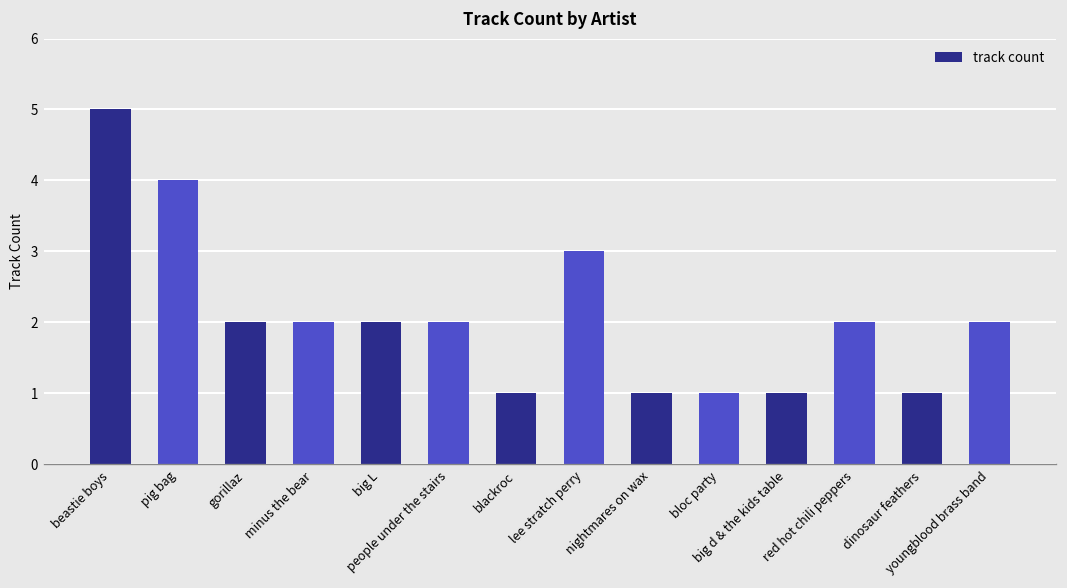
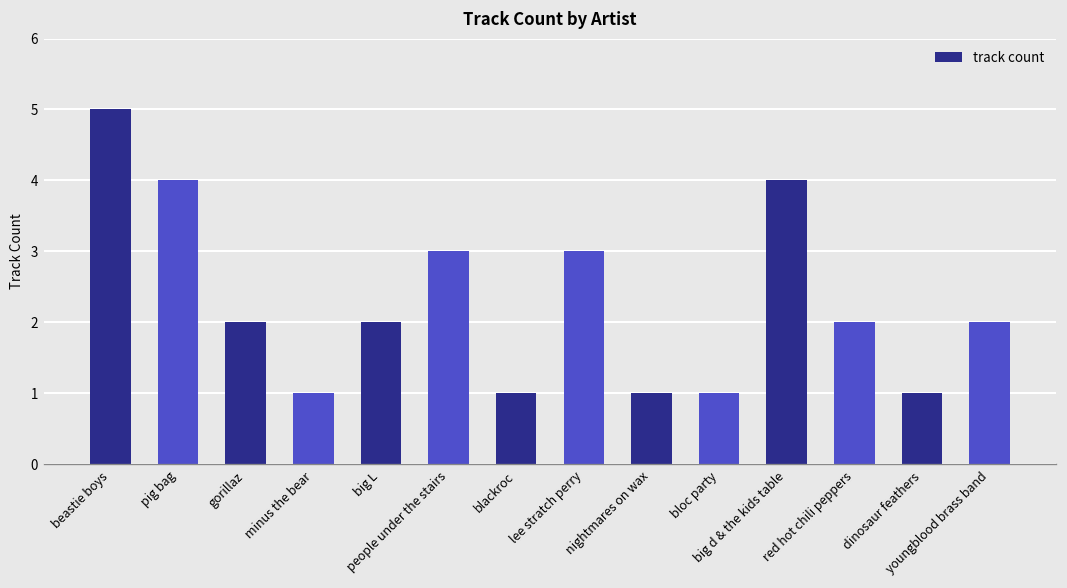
minus the bear: 2 -> 1
people under the stairs: 2 -> 3
big d & the kids table: 1 -> 4
